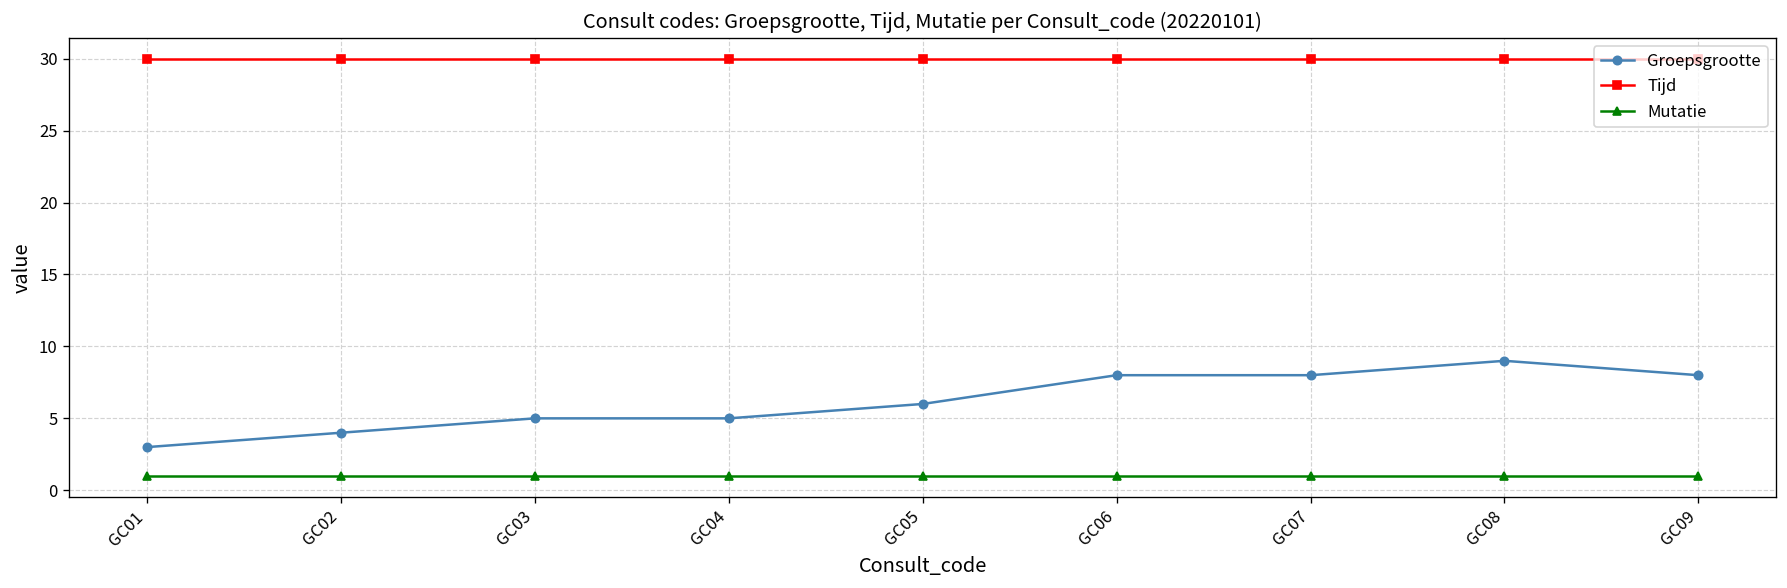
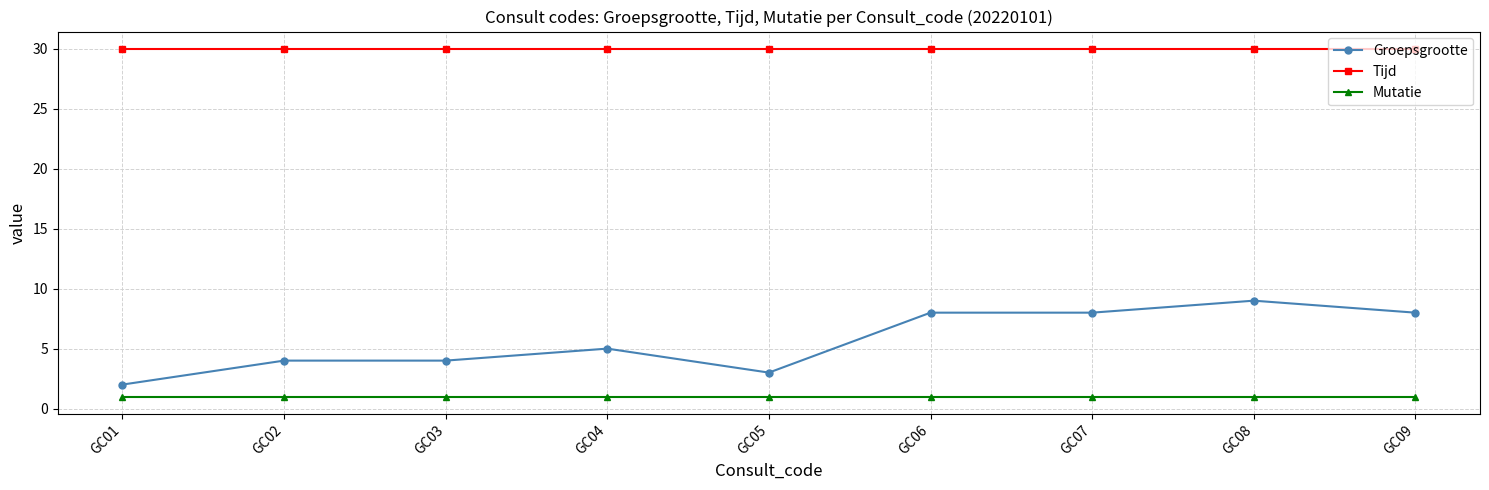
Groepsgrootte, GC01: 3 -> 2
Groepsgrootte, GC03: 5 -> 4
Groepsgrootte, GC05: 6 -> 3
